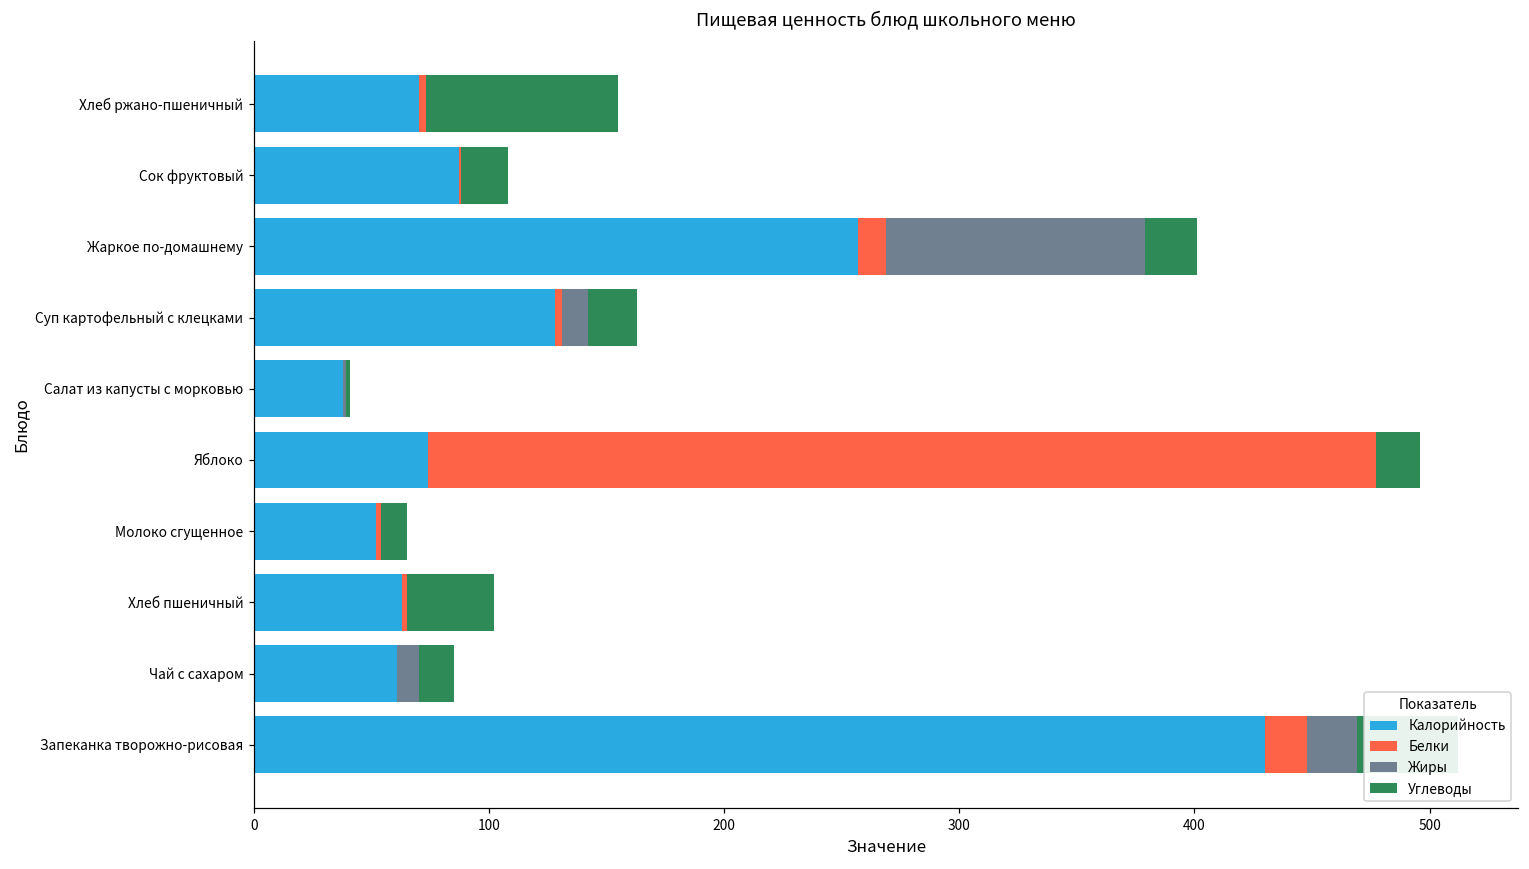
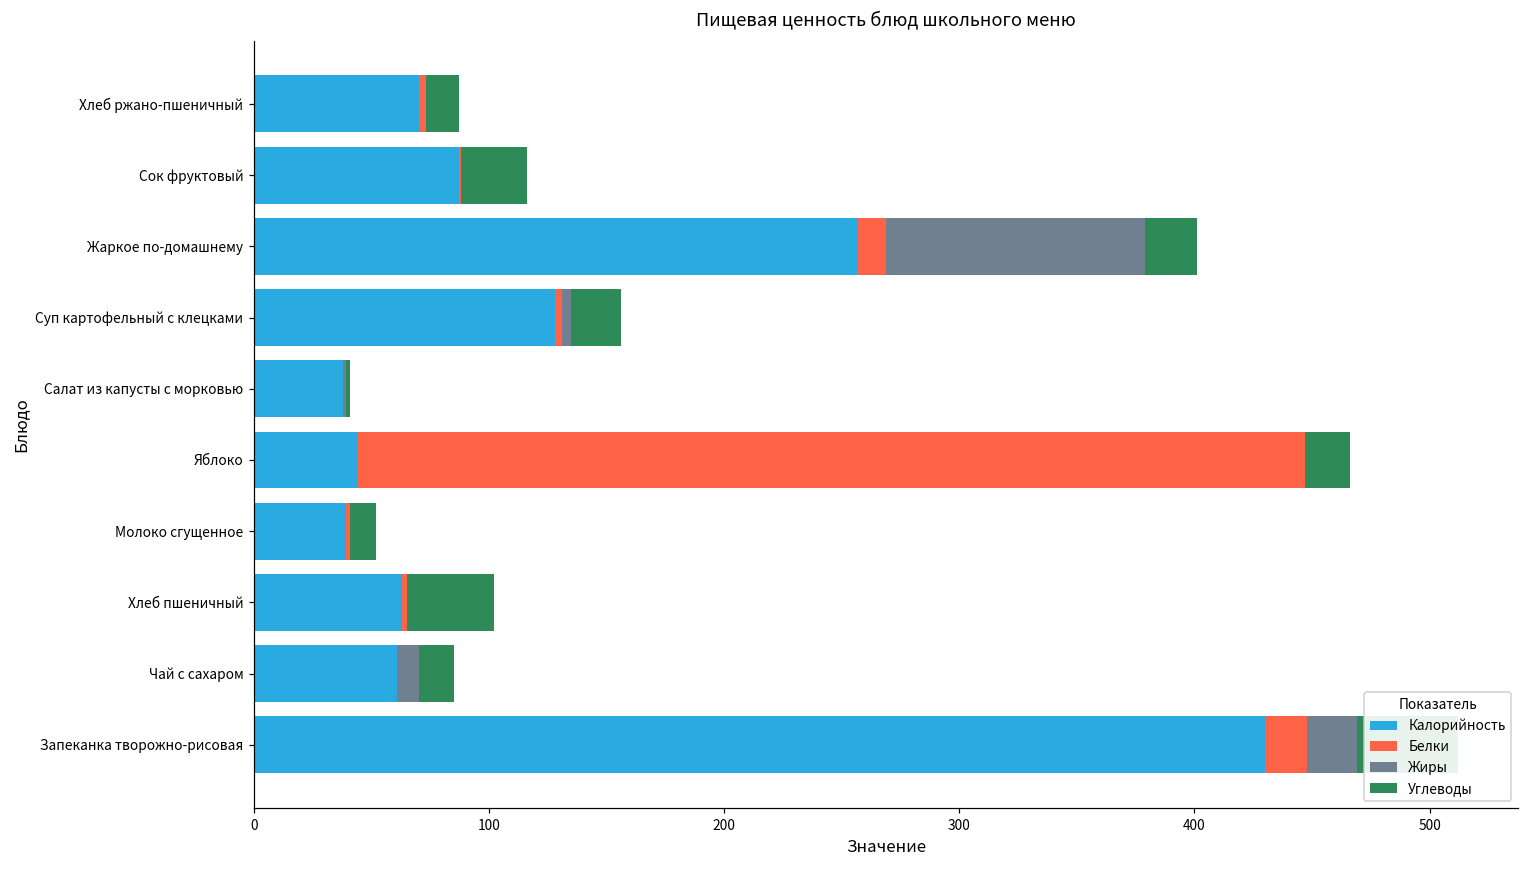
Углеводы, Хлеб ржано-пшеничный: 82 -> 14
Углеводы, Сок фруктовый: 20 -> 28
Жиры, Суп картофельный с клецками: 11 -> 4
Калорийность, Яблоко: 74 -> 44
Калорийность, Молоко сгущенное: 52 -> 39
